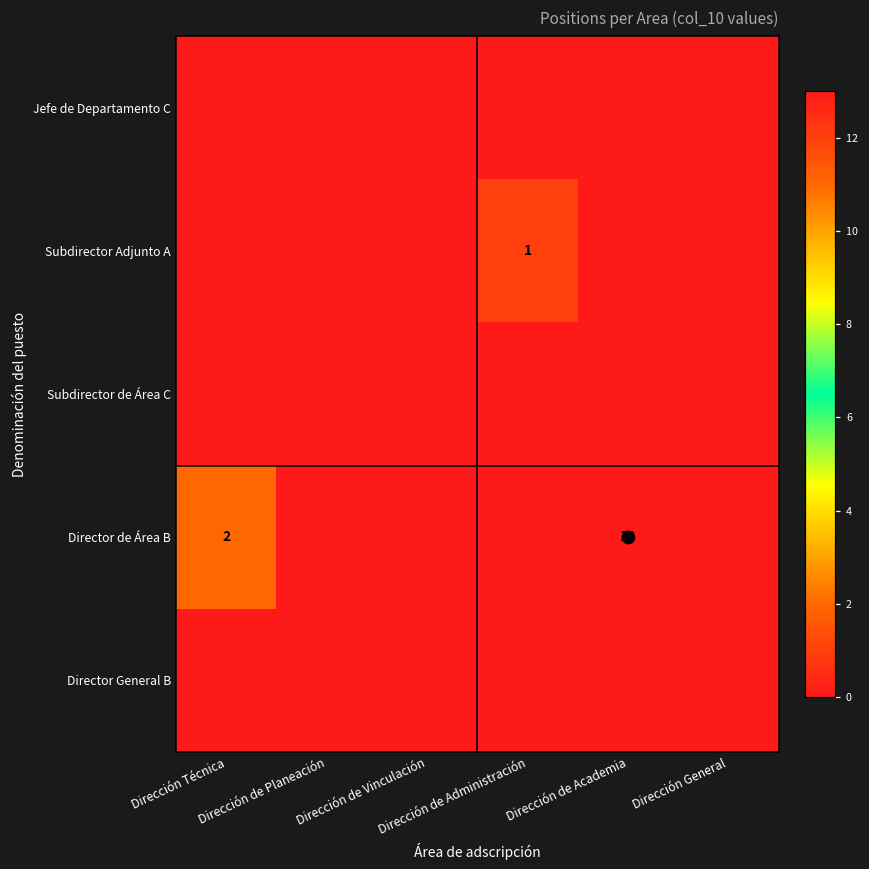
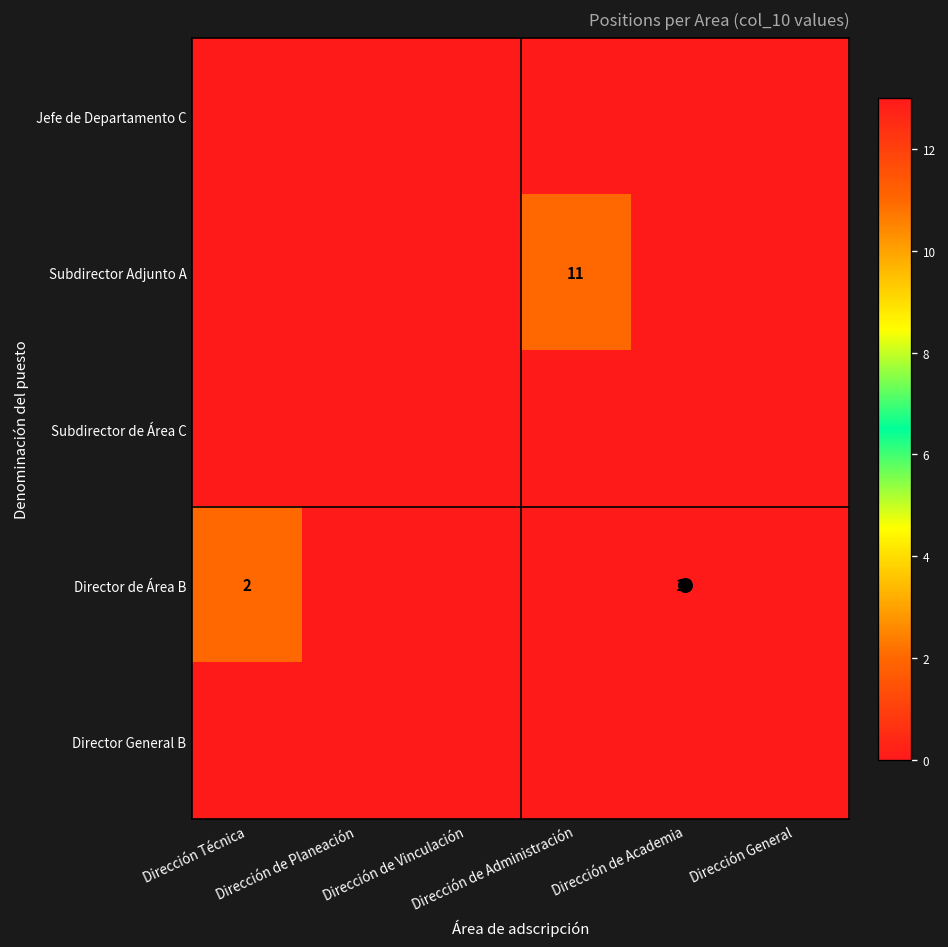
Subdirector Adjunto A, Dirección de Administración: 1 -> 11
